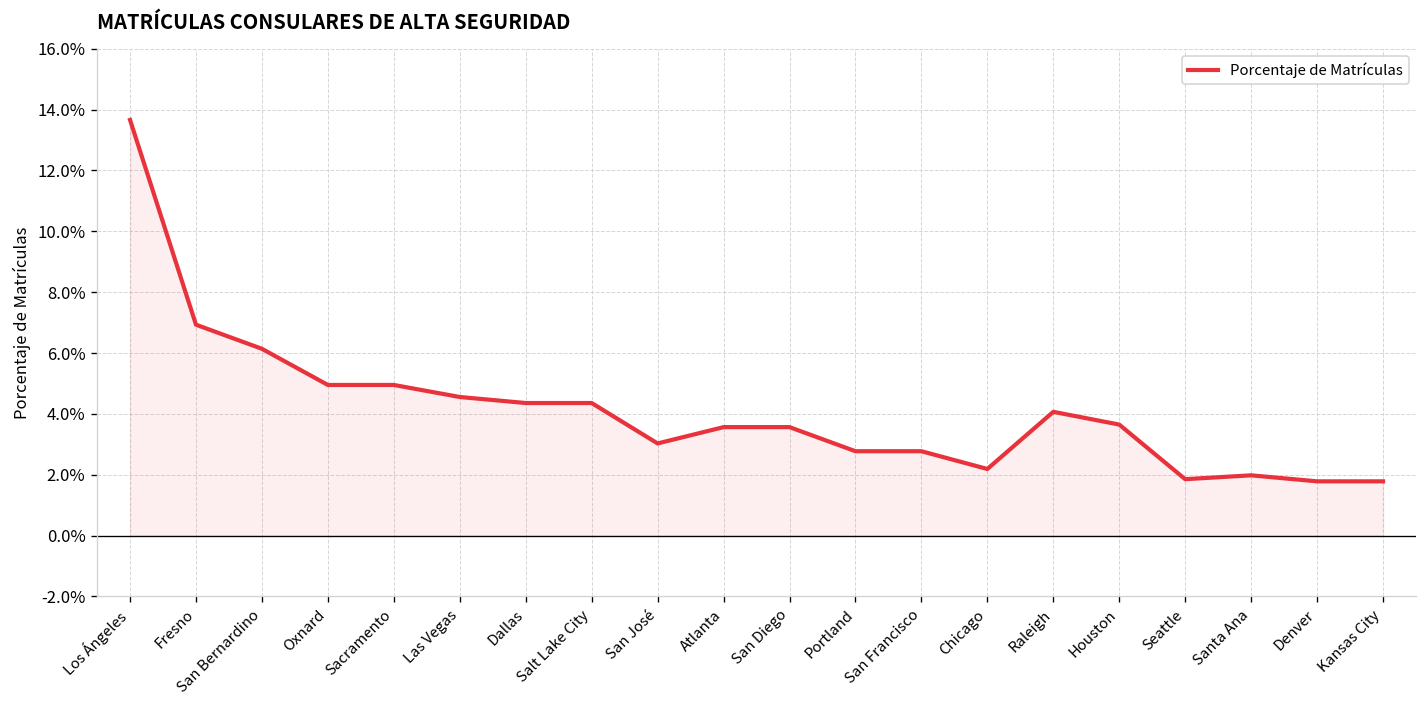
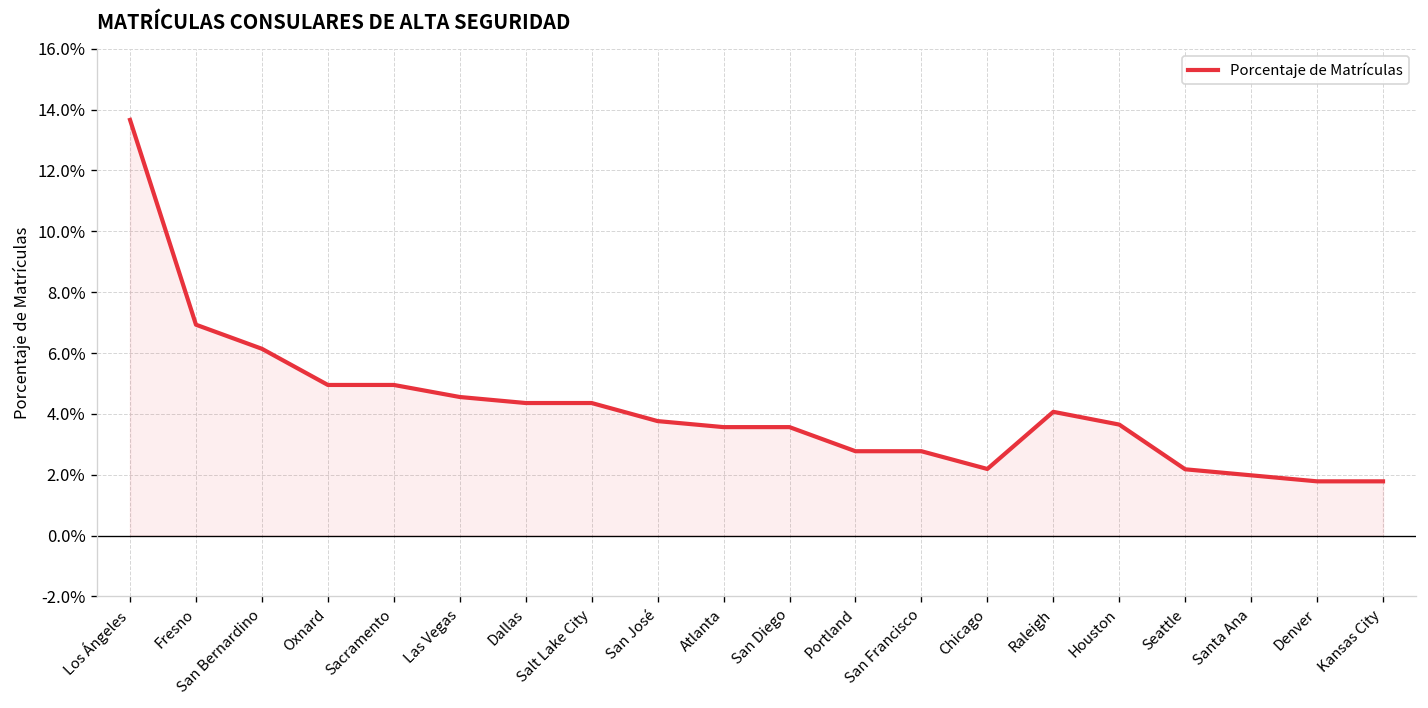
San José: 3.0% -> 3.8%
Seattle: 1.9% -> 2.2%
